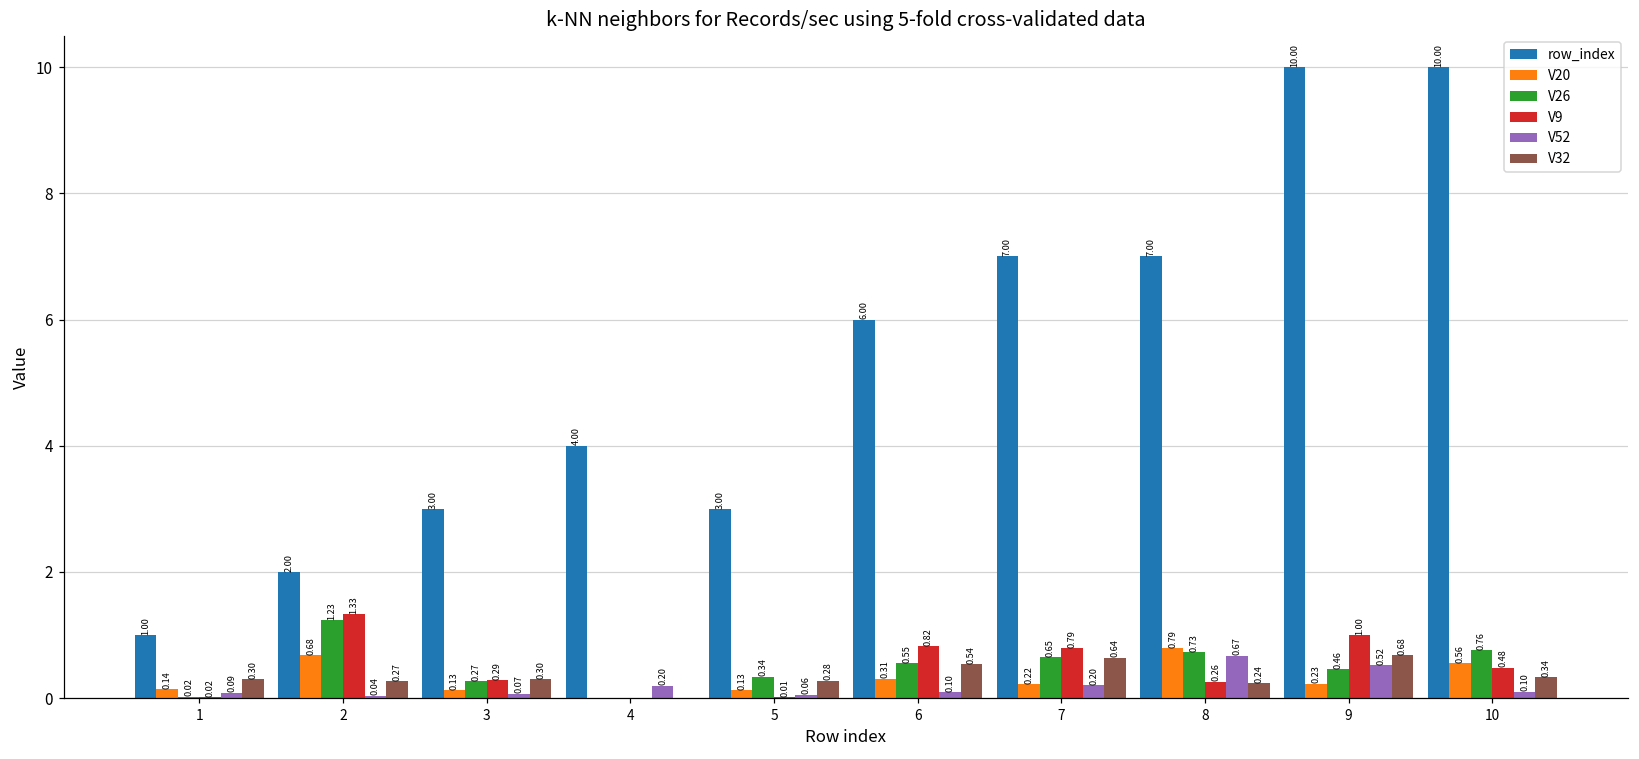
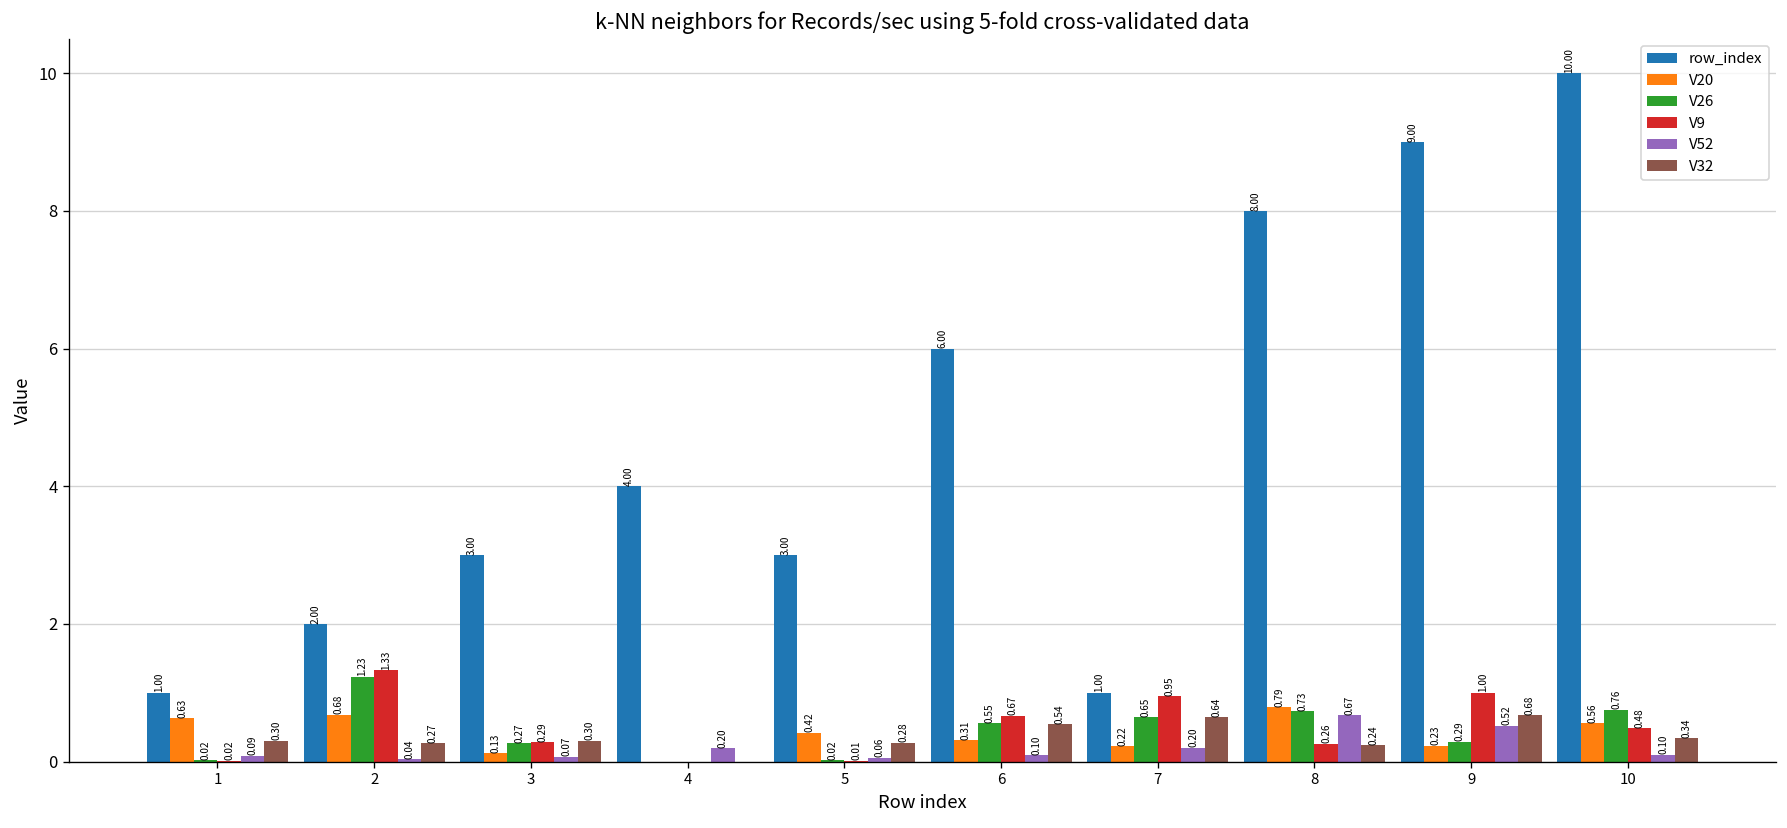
V20, 1: 0.14 -> 0.63
V20, 5: 0.13 -> 0.42
V26, 5: 0.34 -> 0.02
V9, 6: 0.82 -> 0.67
row_index, 7: 7.00 -> 1.00
V9, 7: 0.79 -> 0.95
row_index, 8: 7.00 -> 8.00
row_index, 9: 10.00 -> 9.00
V26, 9: 0.46 -> 0.29
